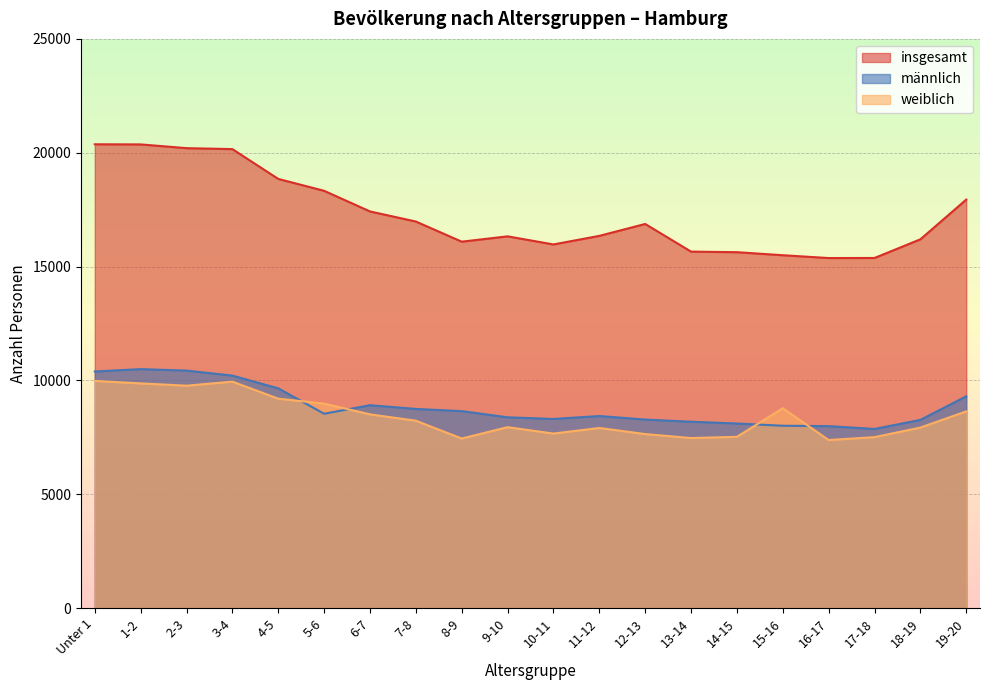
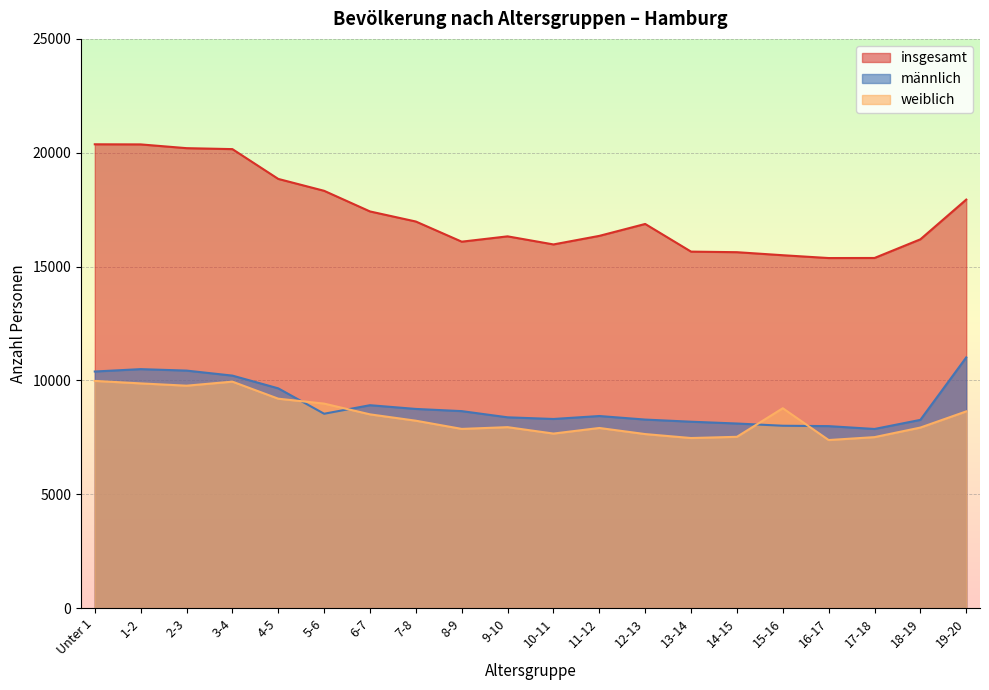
weiblich, 8-9: 7400 -> 7900
männlich, 19-20: 9300 -> 11000
